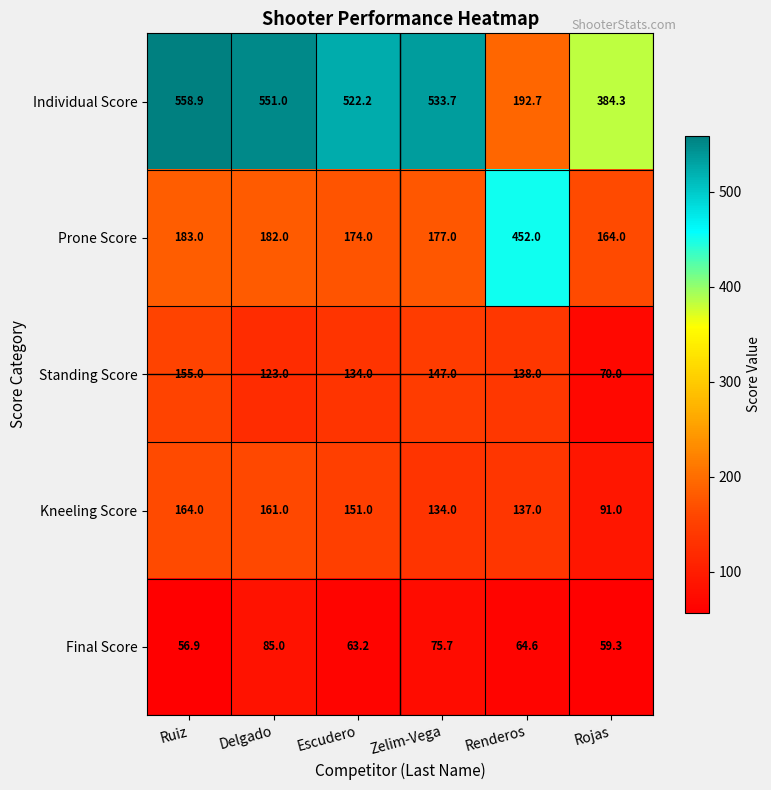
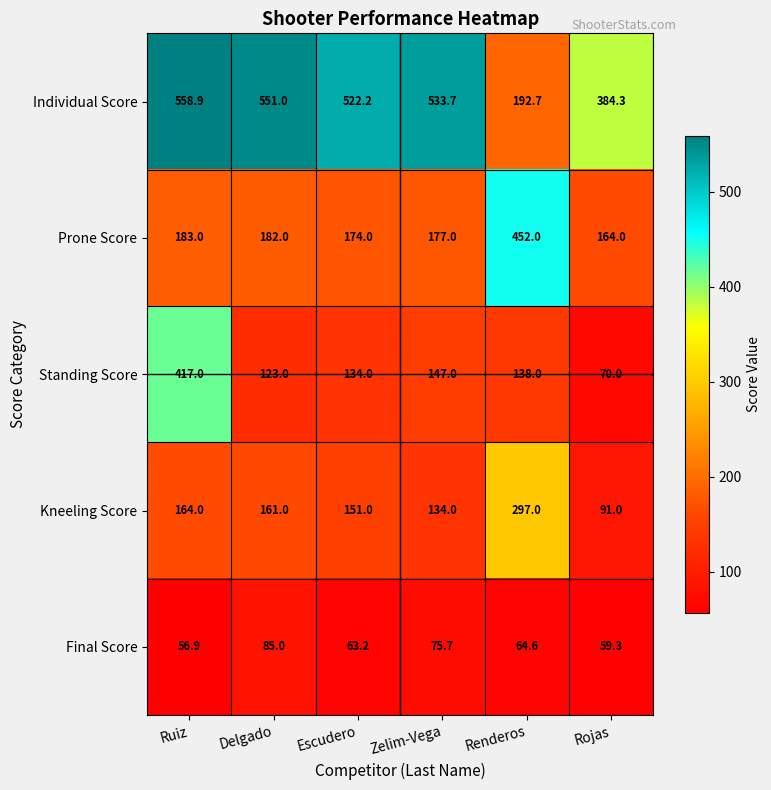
Standing Score, Ruiz: 155.0 -> 417.0
Kneeling Score, Renderos: 137.0 -> 297.0
